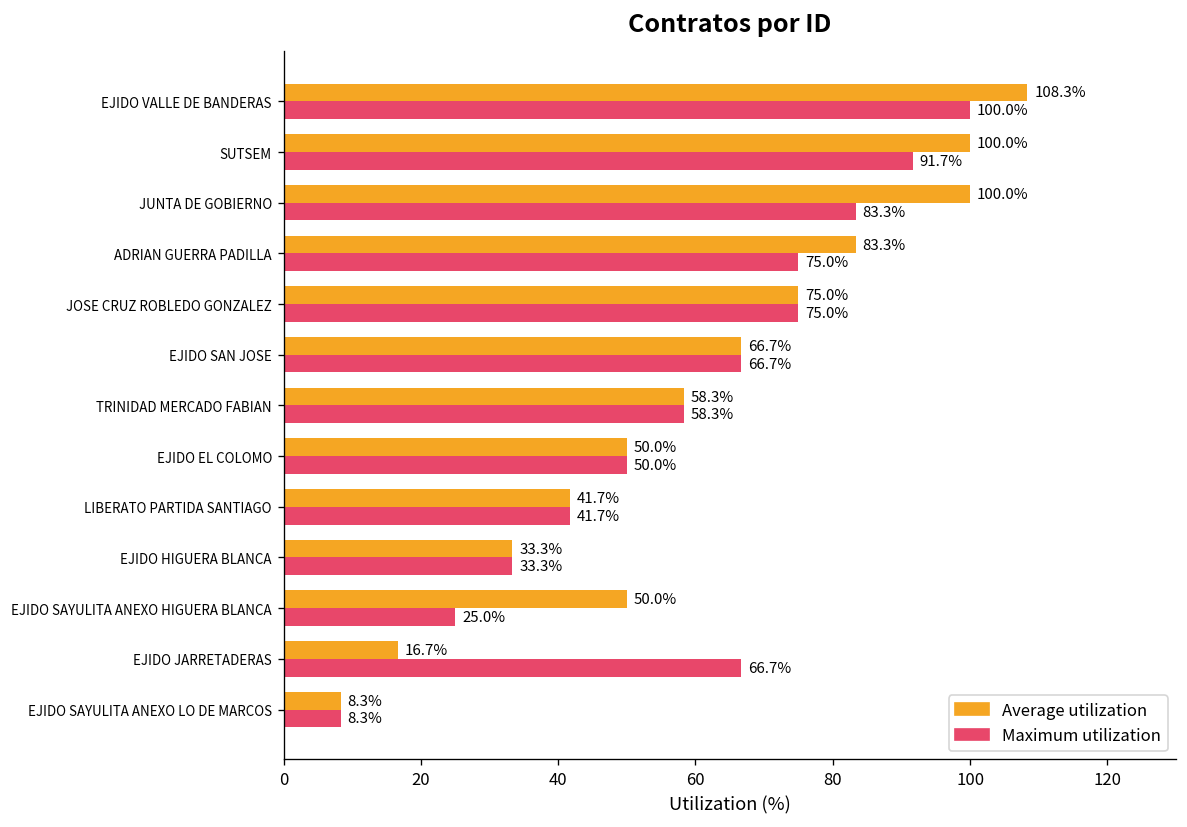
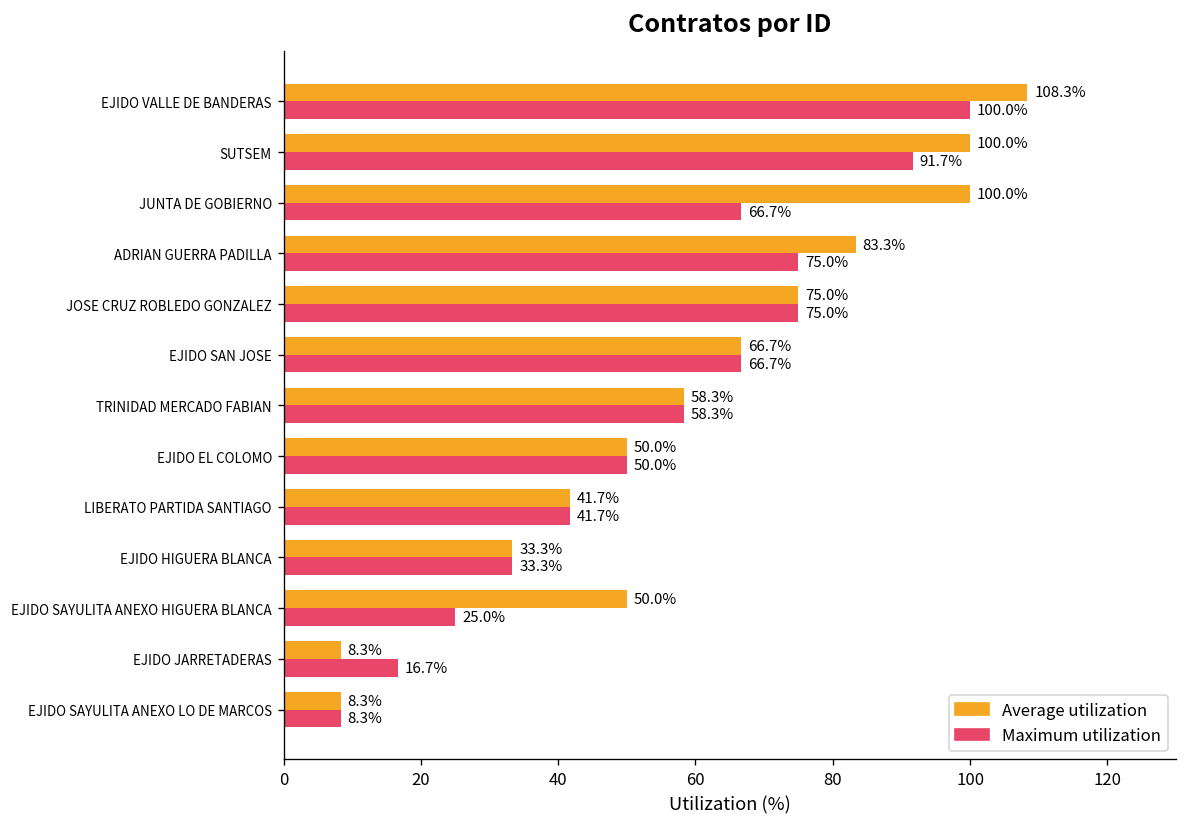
Maximum utilization, JUNTA DE GOBIERNO: 83.3% -> 66.7%
Average utilization, EJIDO JARRETADERAS: 16.7% -> 8.3%
Maximum utilization, EJIDO JARRETADERAS: 66.7% -> 16.7%
